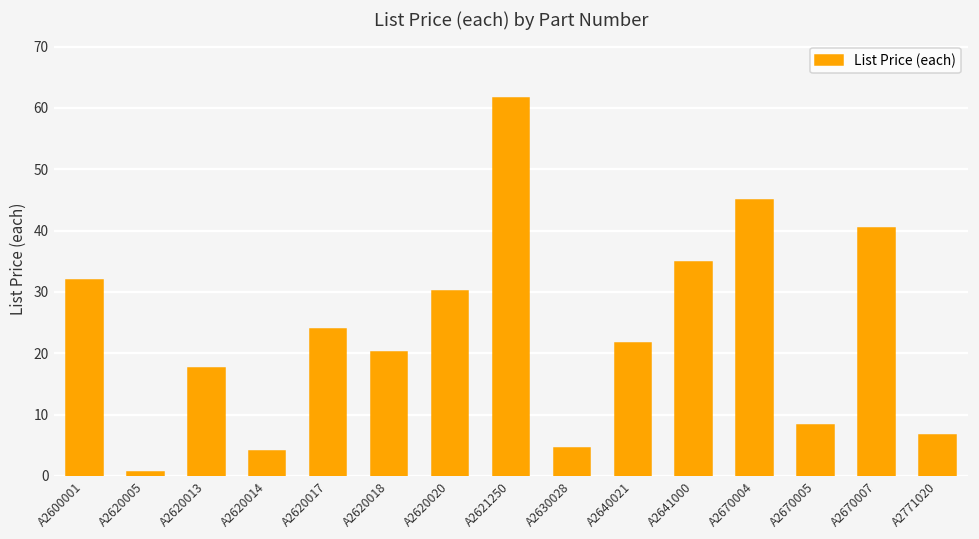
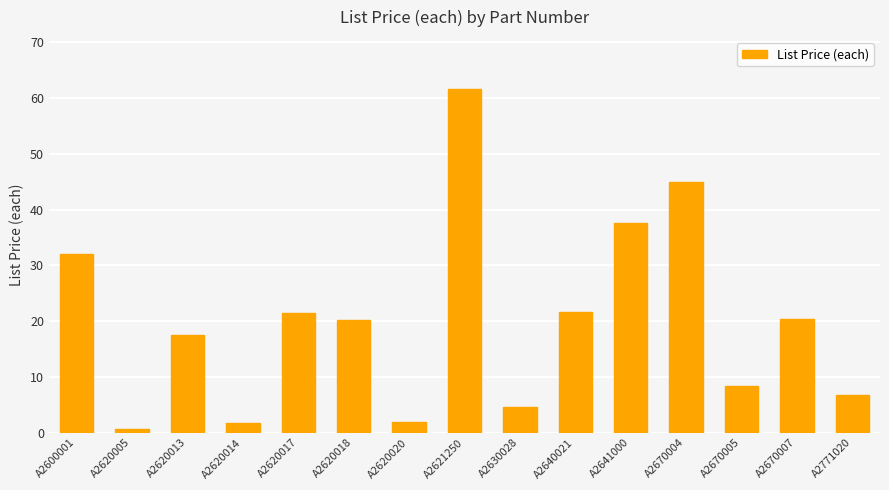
A2620014: 4 -> 2
A2620017: 24 -> 21
A2620020: 30 -> 2
A2641000: 35 -> 38
A2670007: 41 -> 20
